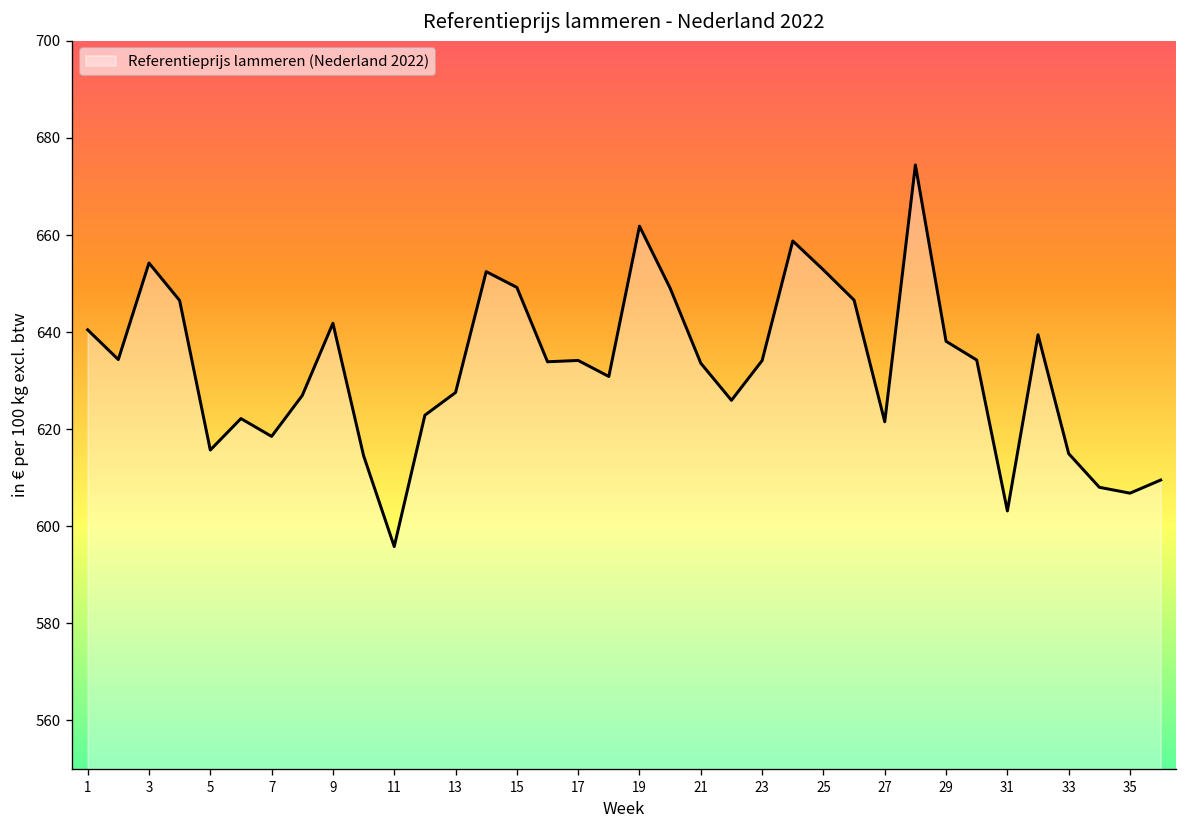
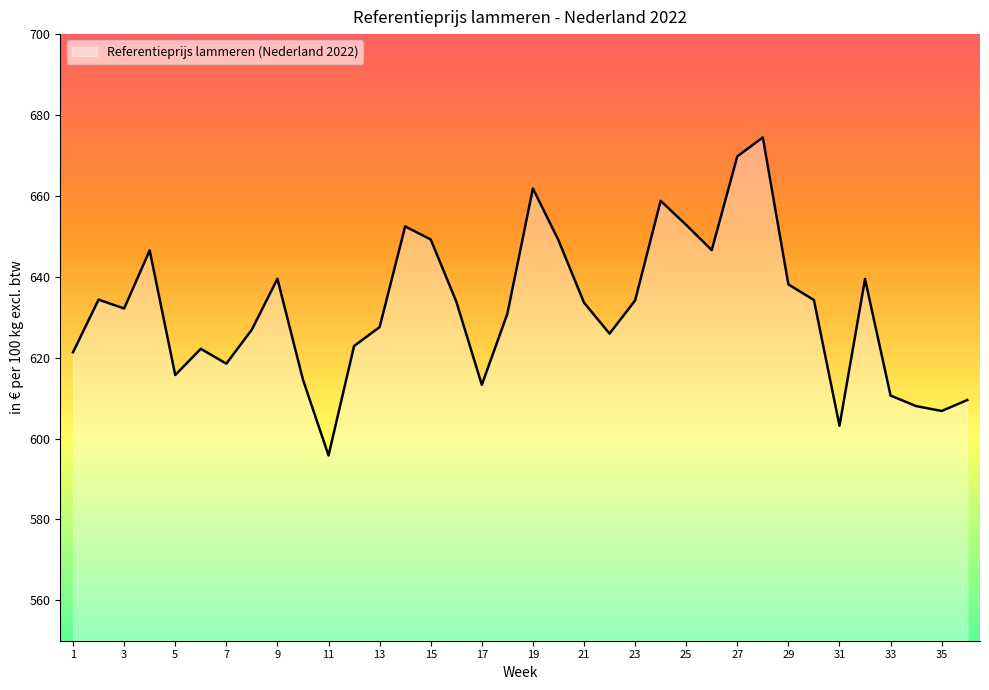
1: 640 -> 621
3: 654 -> 632
9: 642 -> 640
17: 634 -> 613
27: 622 -> 670
33: 615 -> 611
